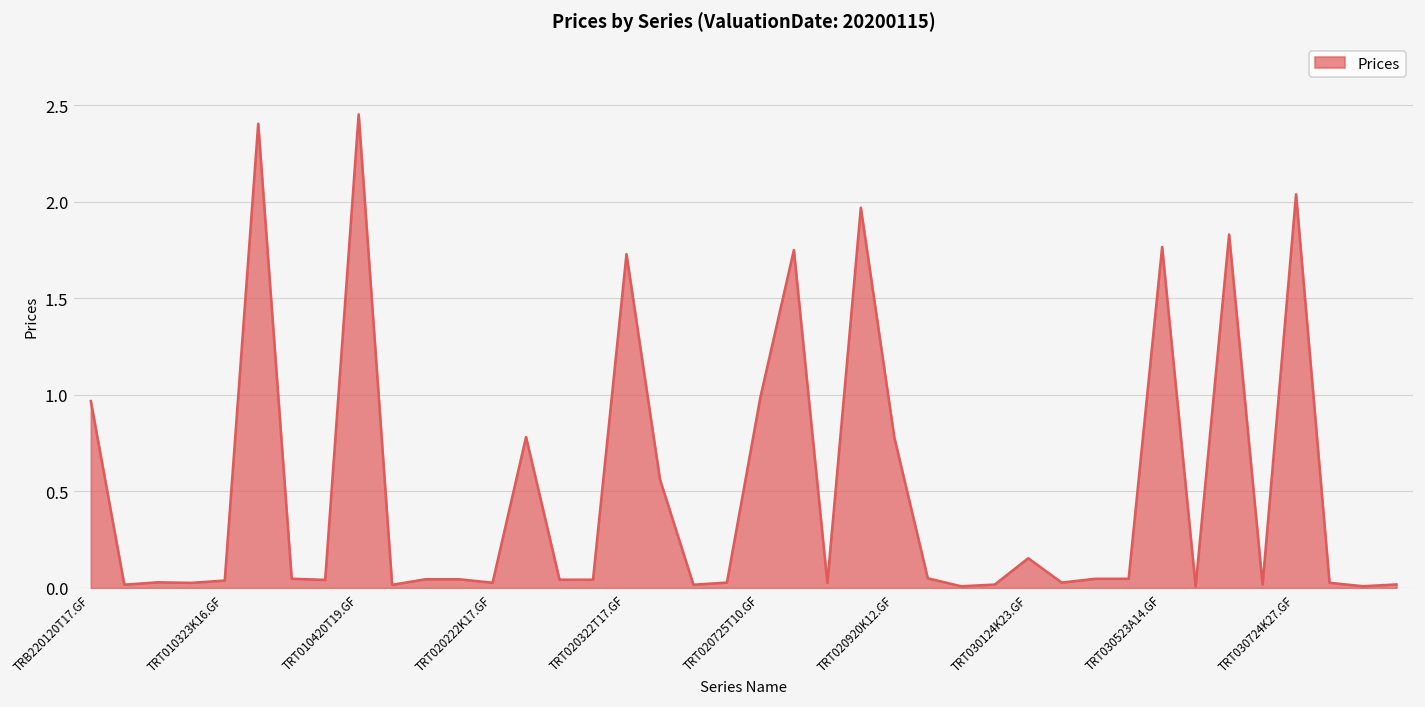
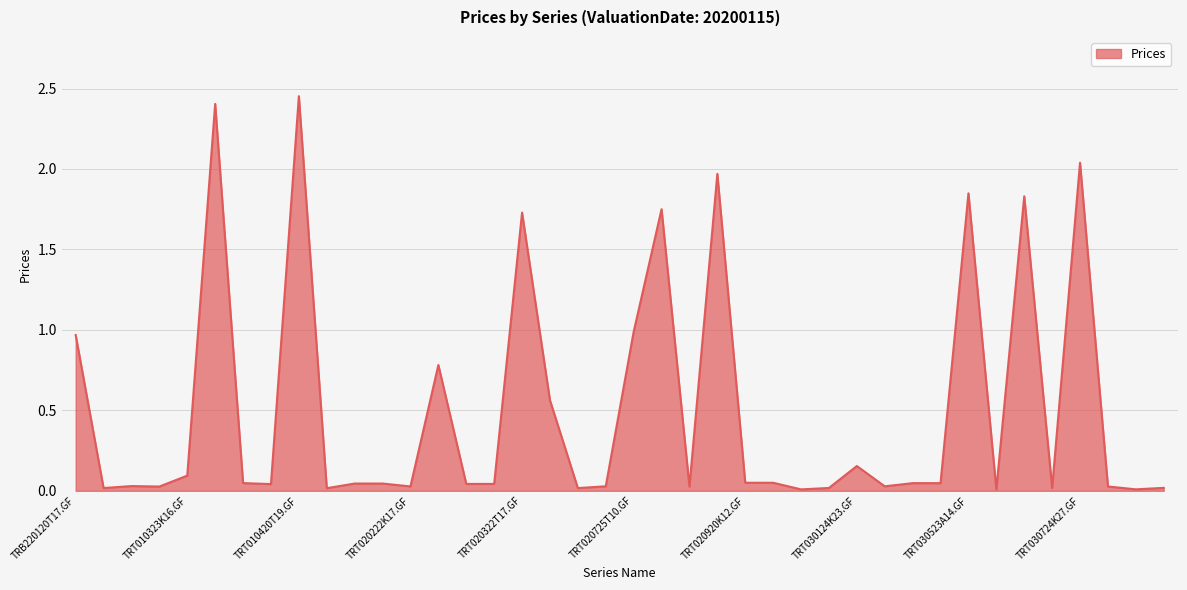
TRT010323K16.GF: 0.04 -> 0.09
TRT020920K12.GF: 0.78 -> 0.05
TRT030523A14.GF: 1.77 -> 1.85
